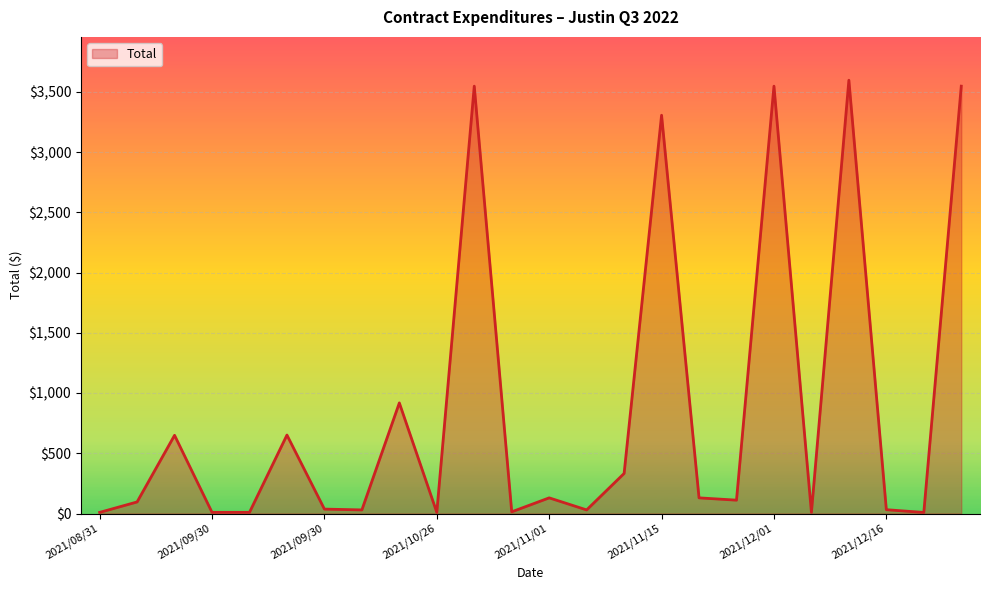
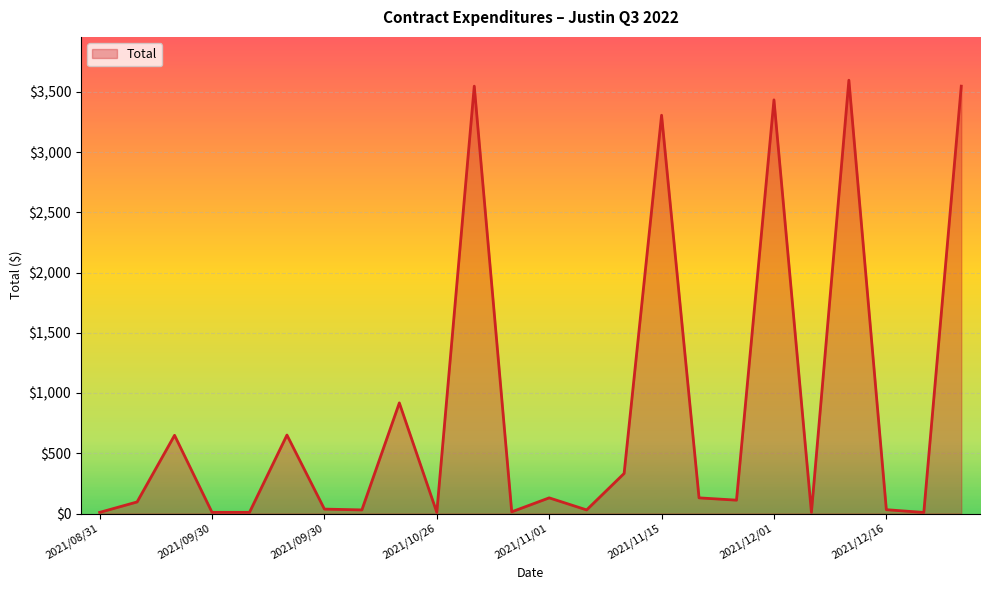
2021/12/01: $3,550 -> $3,430
